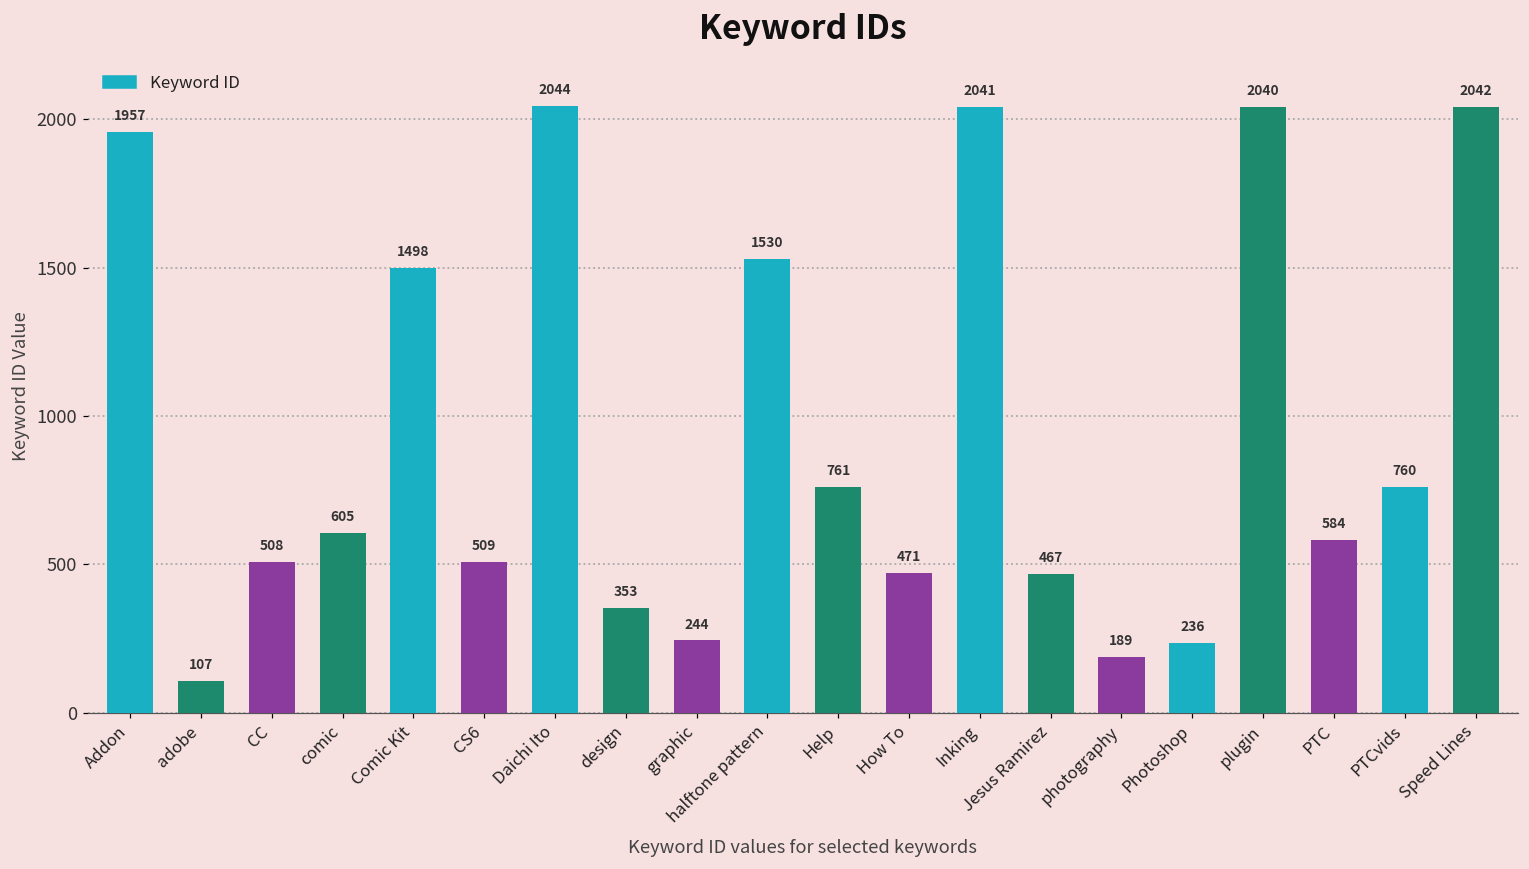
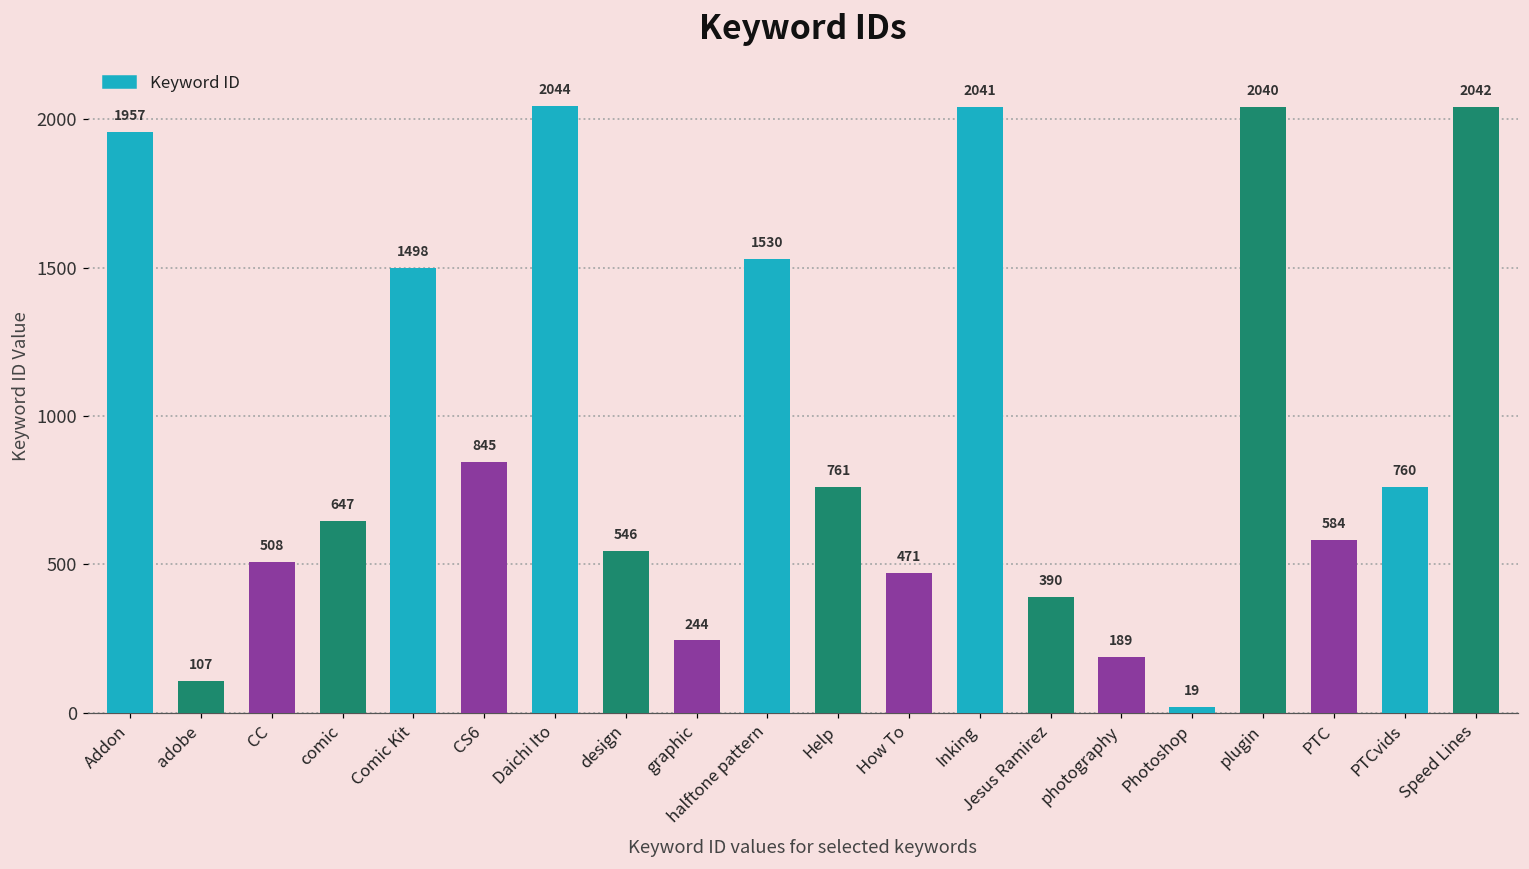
comic: 605 -> 647
CS6: 509 -> 845
design: 353 -> 546
Jesus Ramirez: 467 -> 390
Photoshop: 236 -> 19
